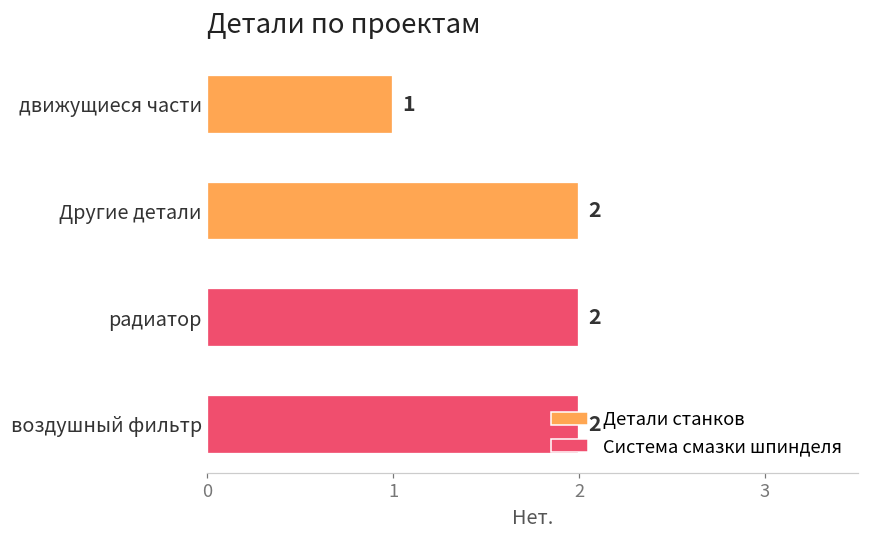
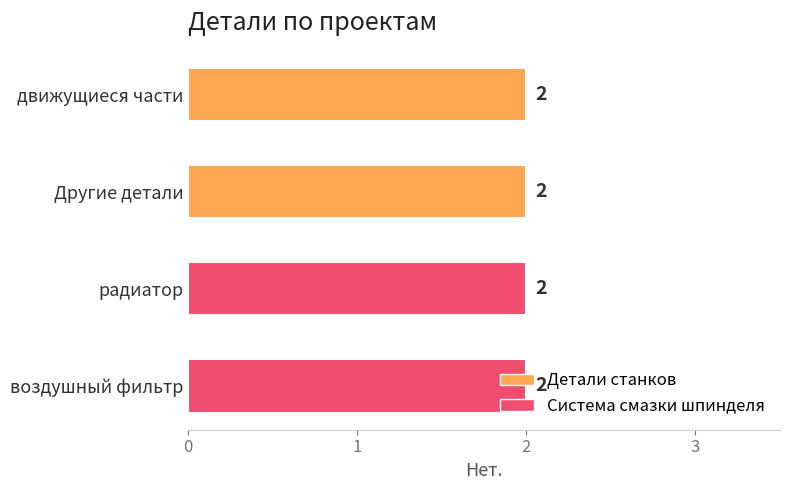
движущиеся части: 1 -> 2
